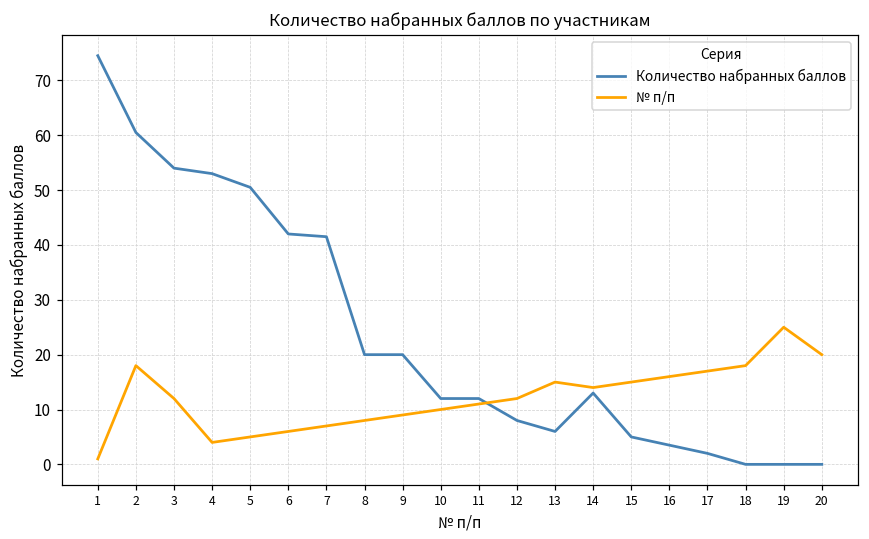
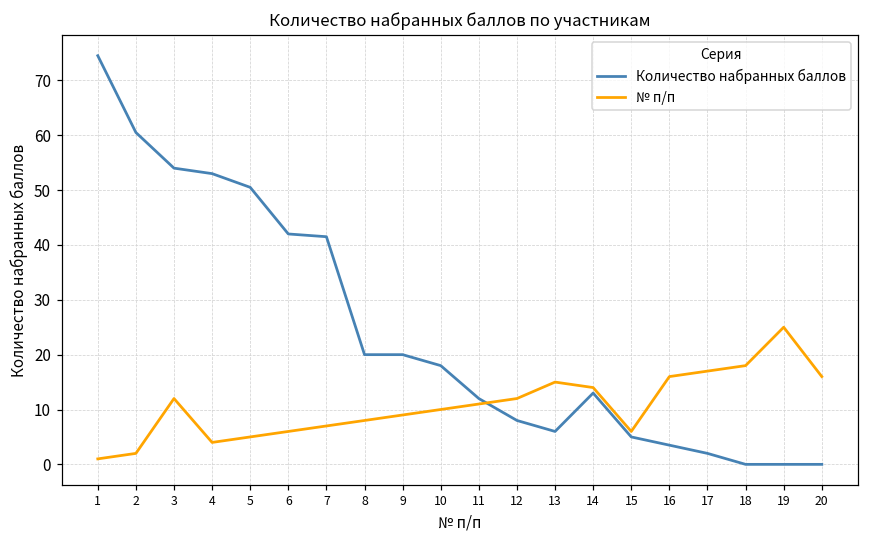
№ п/п, 2: 18 -> 2
Количество набранных баллов, 10: 12 -> 18
№ п/п, 15: 15 -> 6
№ п/п, 20: 20 -> 16
